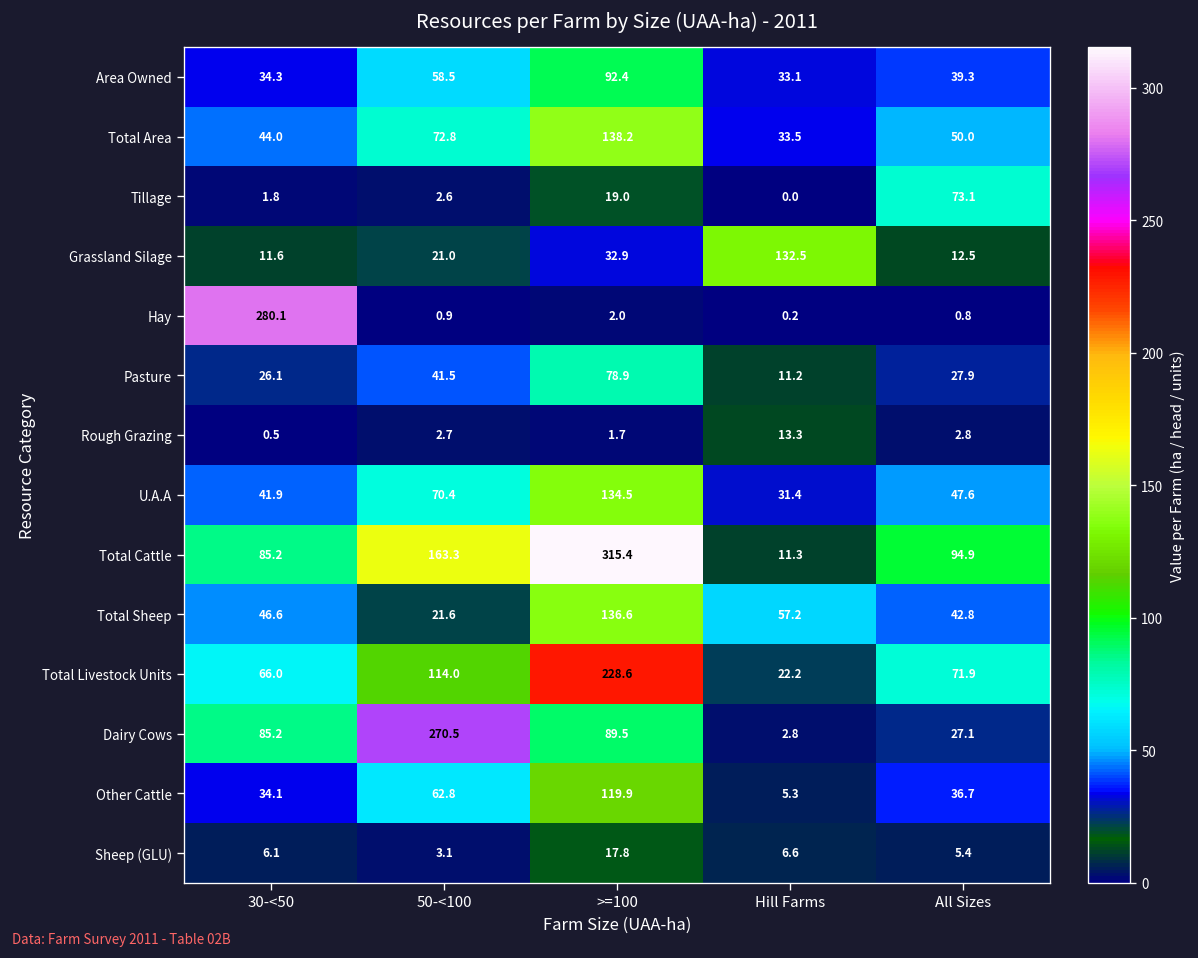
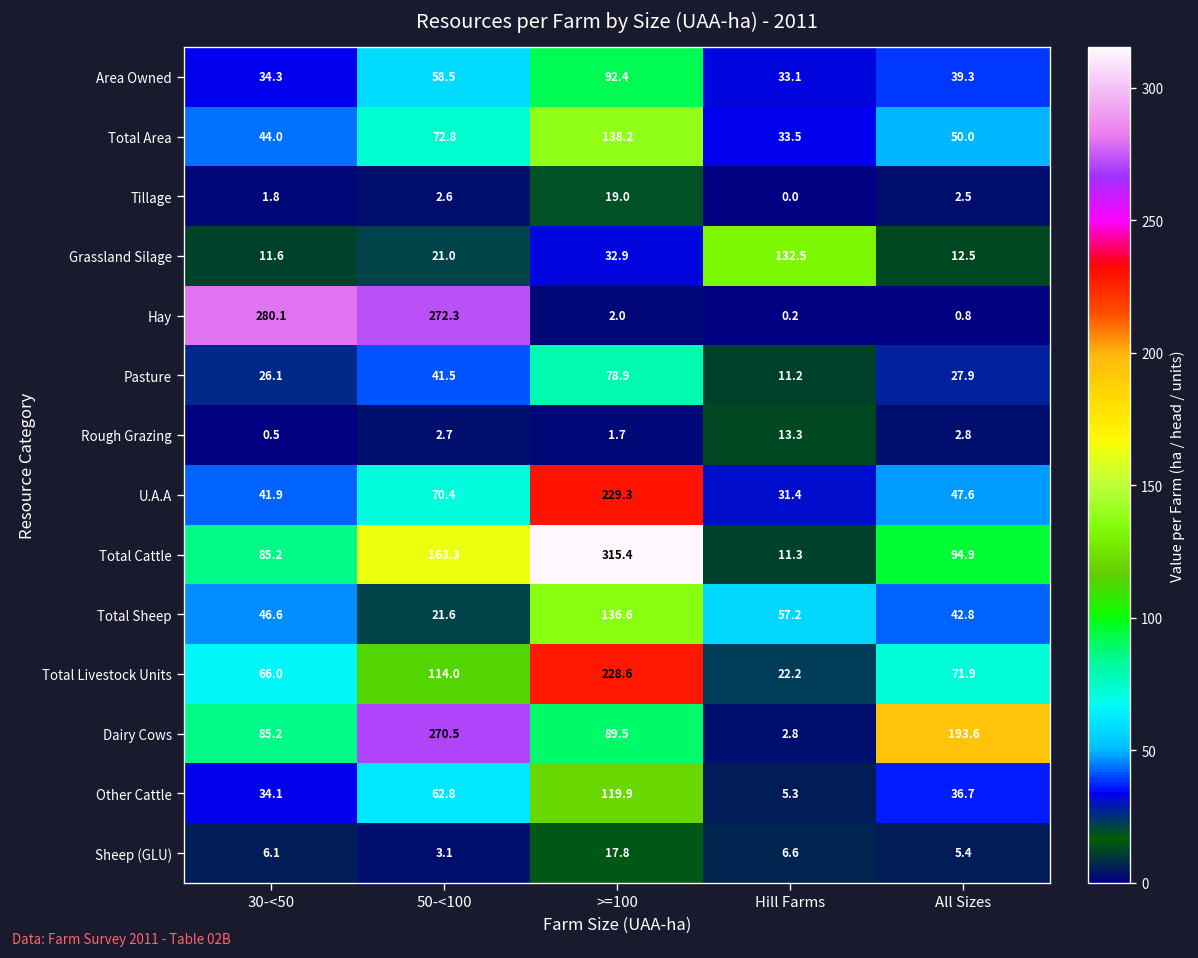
Tillage, All Sizes: 73.1 -> 2.5
Hay, 50-<100: 0.9 -> 272.3
U.A.A, >=100: 134.5 -> 229.3
Dairy Cows, All Sizes: 27.1 -> 193.6
